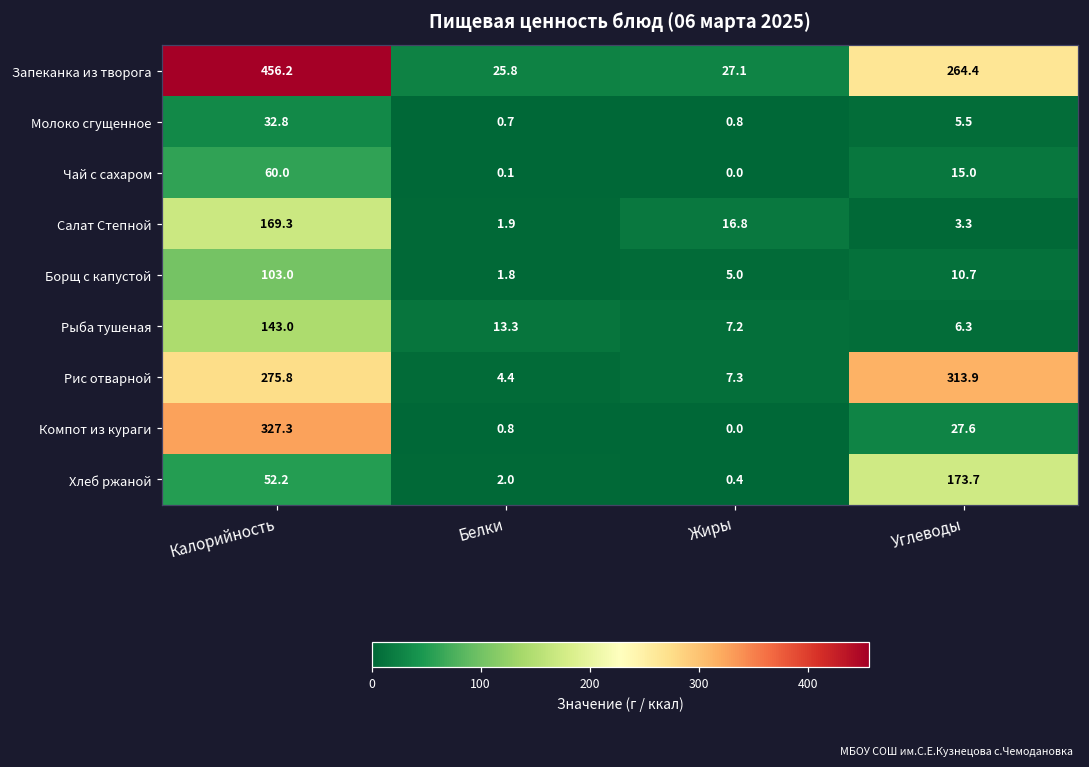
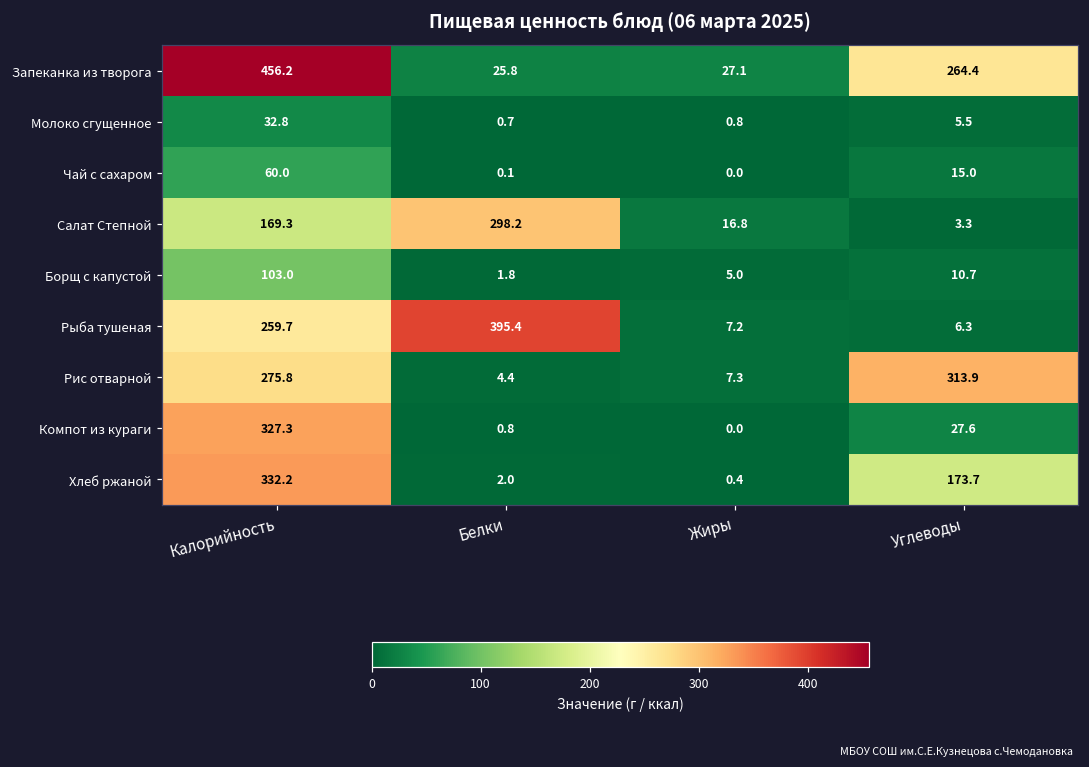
Салат Степной, Белки: 1.9 -> 298.2
Рыба тушеная, Калорийность: 143.0 -> 259.7
Рыба тушеная, Белки: 13.3 -> 395.4
Хлеб ржаной, Калорийность: 52.2 -> 332.2
